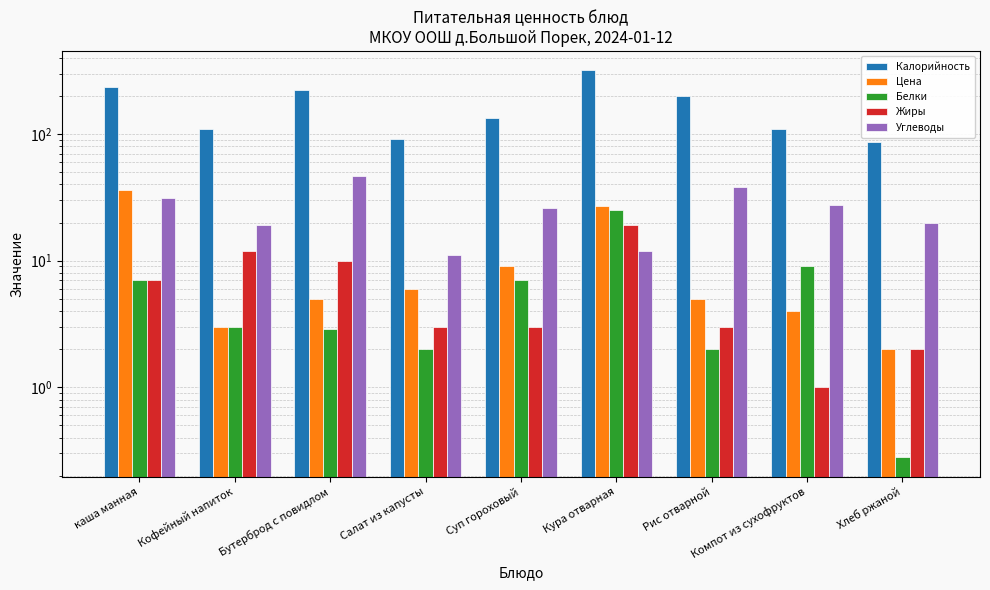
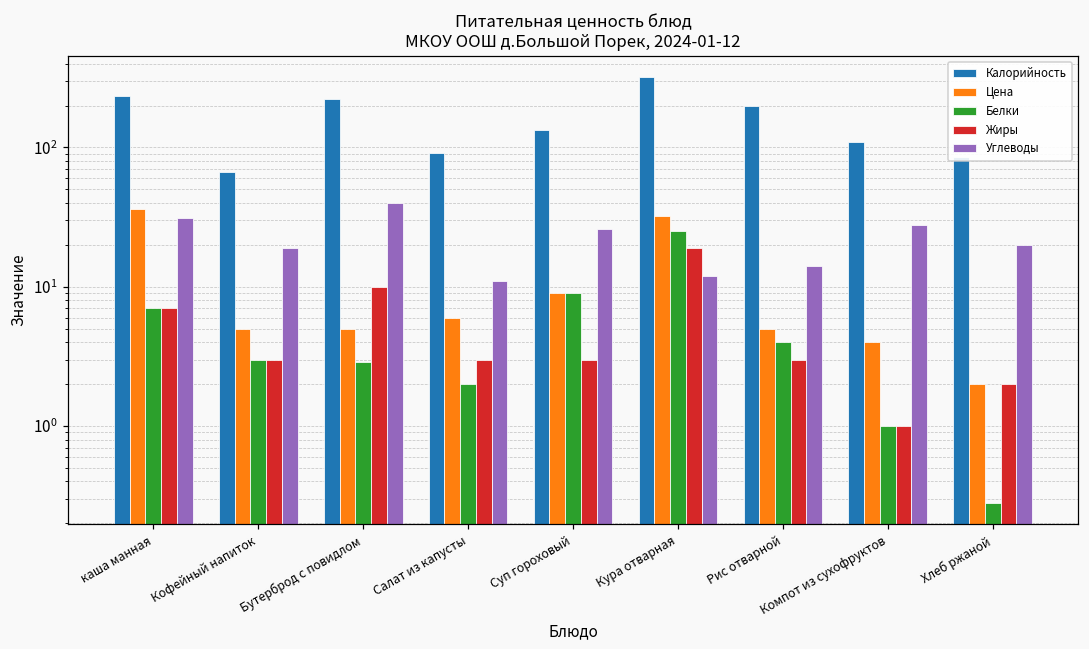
Калорийность, Кофейный напиток: 110 -> 70
Цена, Кофейный напиток: 3 -> 5
Жиры, Кофейный напиток: 12 -> 3
Углеводы, Бутерброд с повидлом: 47 -> 40
Белки, Суп гороховый: 7 -> 9
Цена, Кура отварная: 27 -> 32
Белки, Рис отварной: 2 -> 4
Углеводы, Рис отварной: 38 -> 14
Белки, Компот из сухофруктов: 9 -> 1
